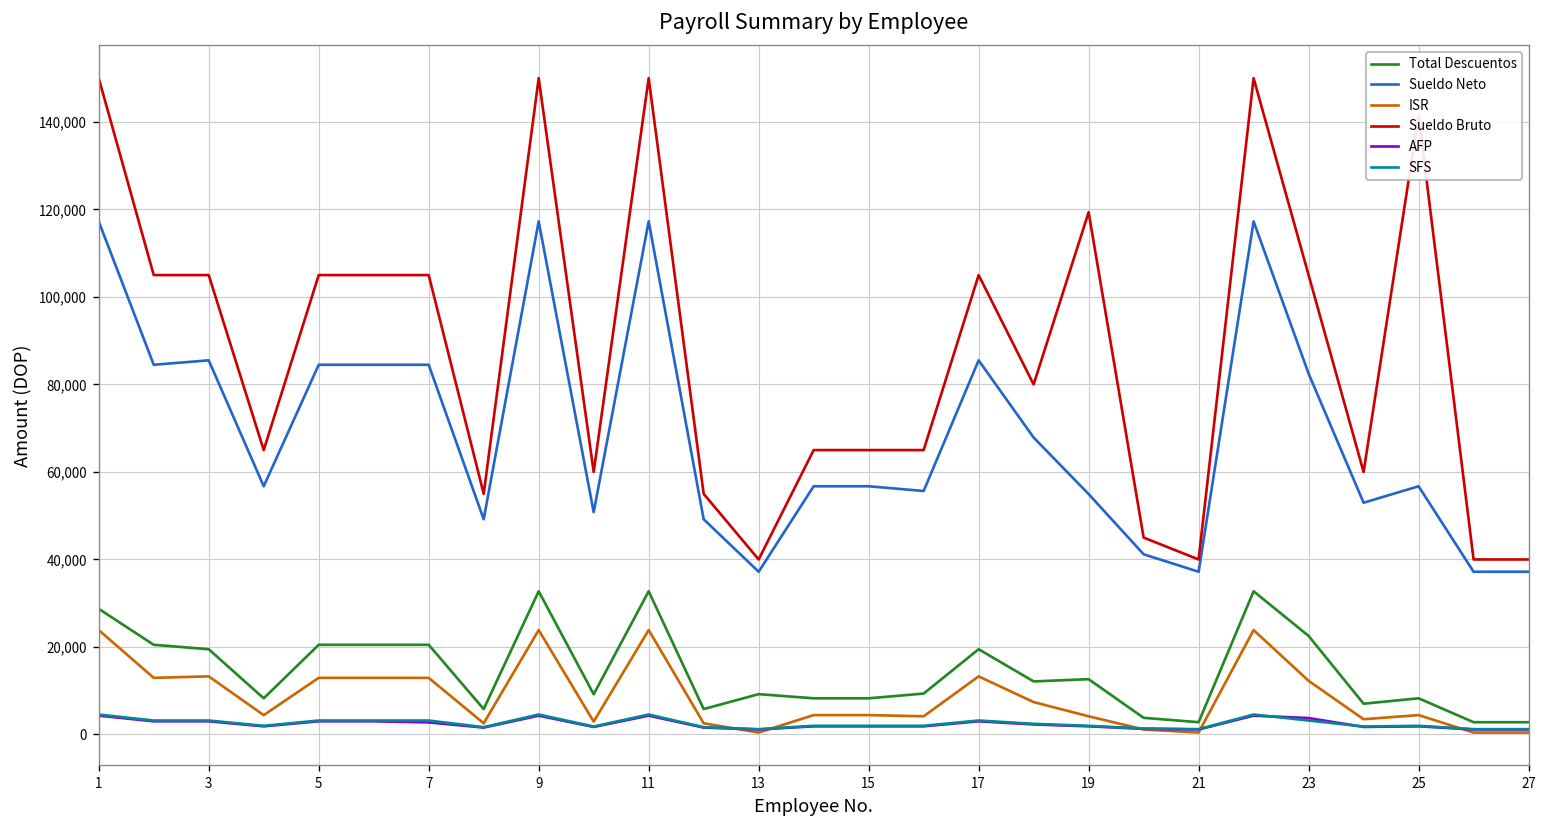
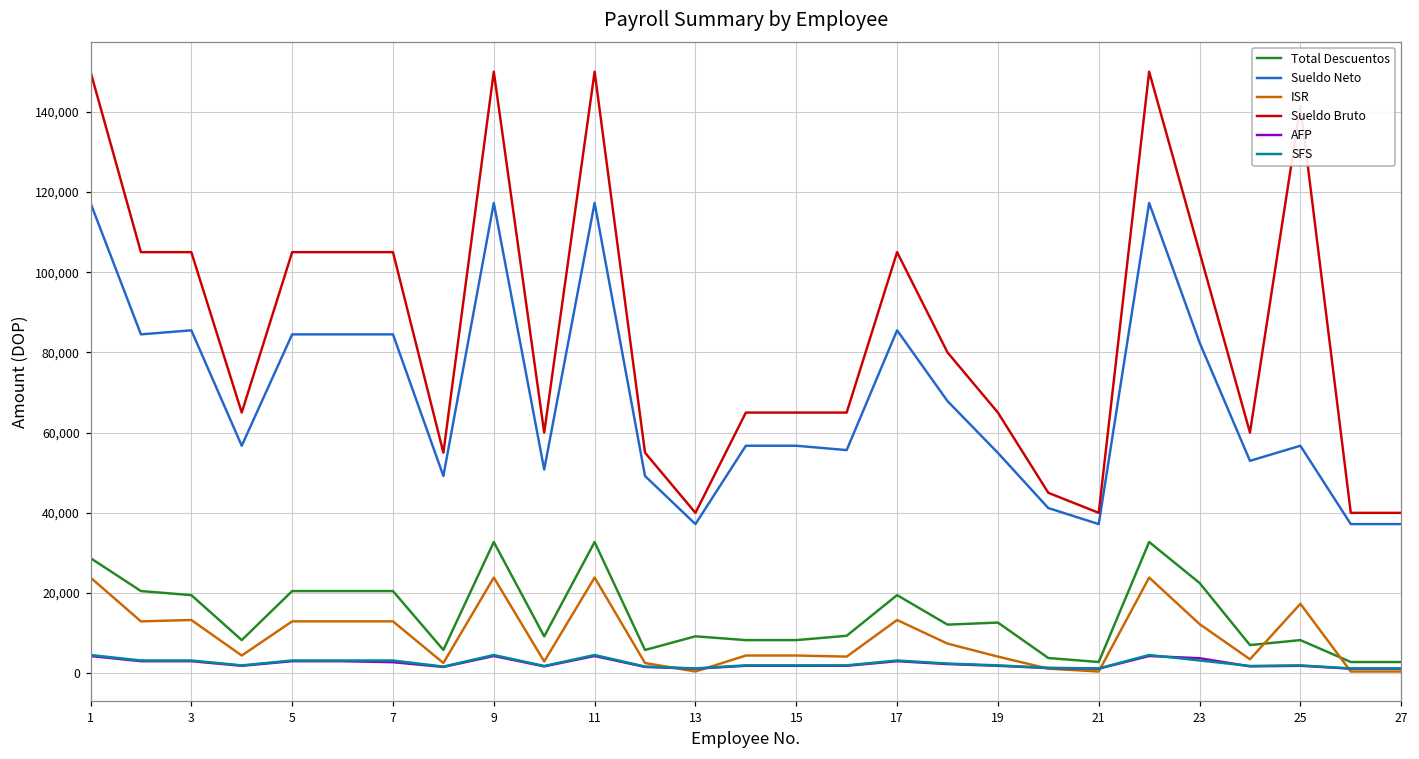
Sueldo Bruto, 19: 119,000 -> 65,000
ISR, 25: 4,000 -> 17,000
